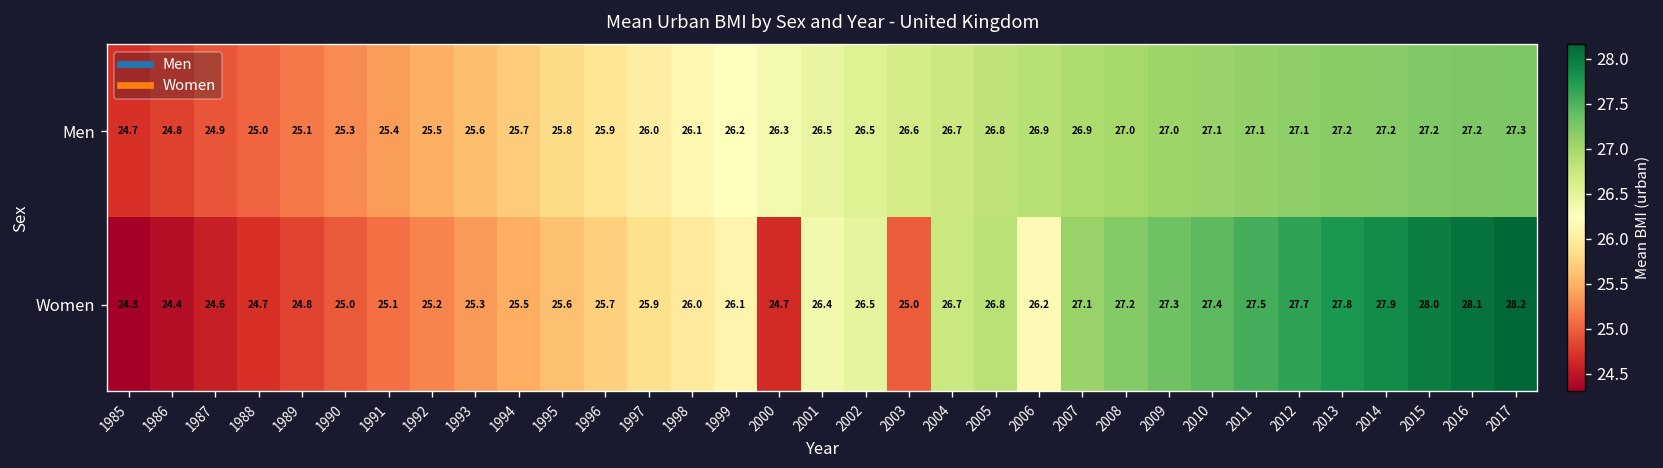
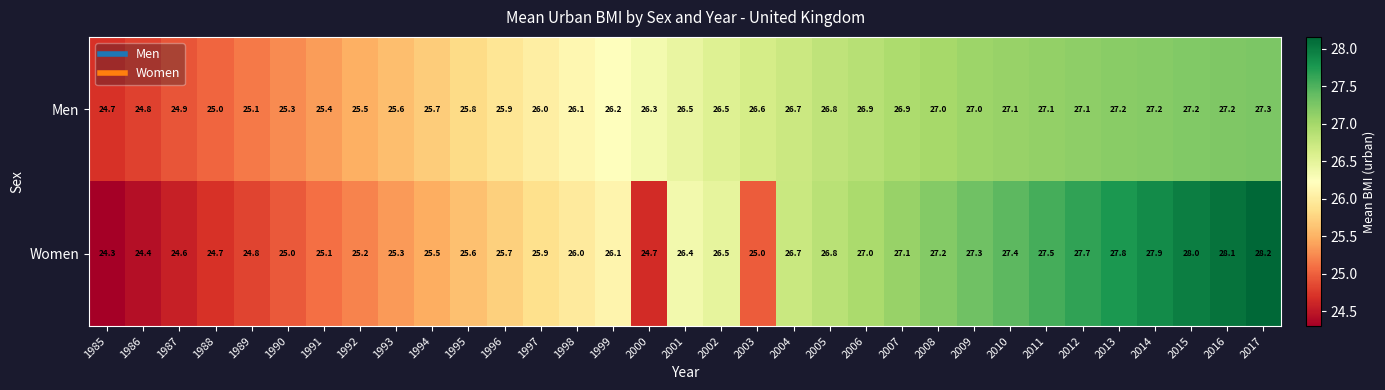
Women, 2006: 26.2 -> 27.0
